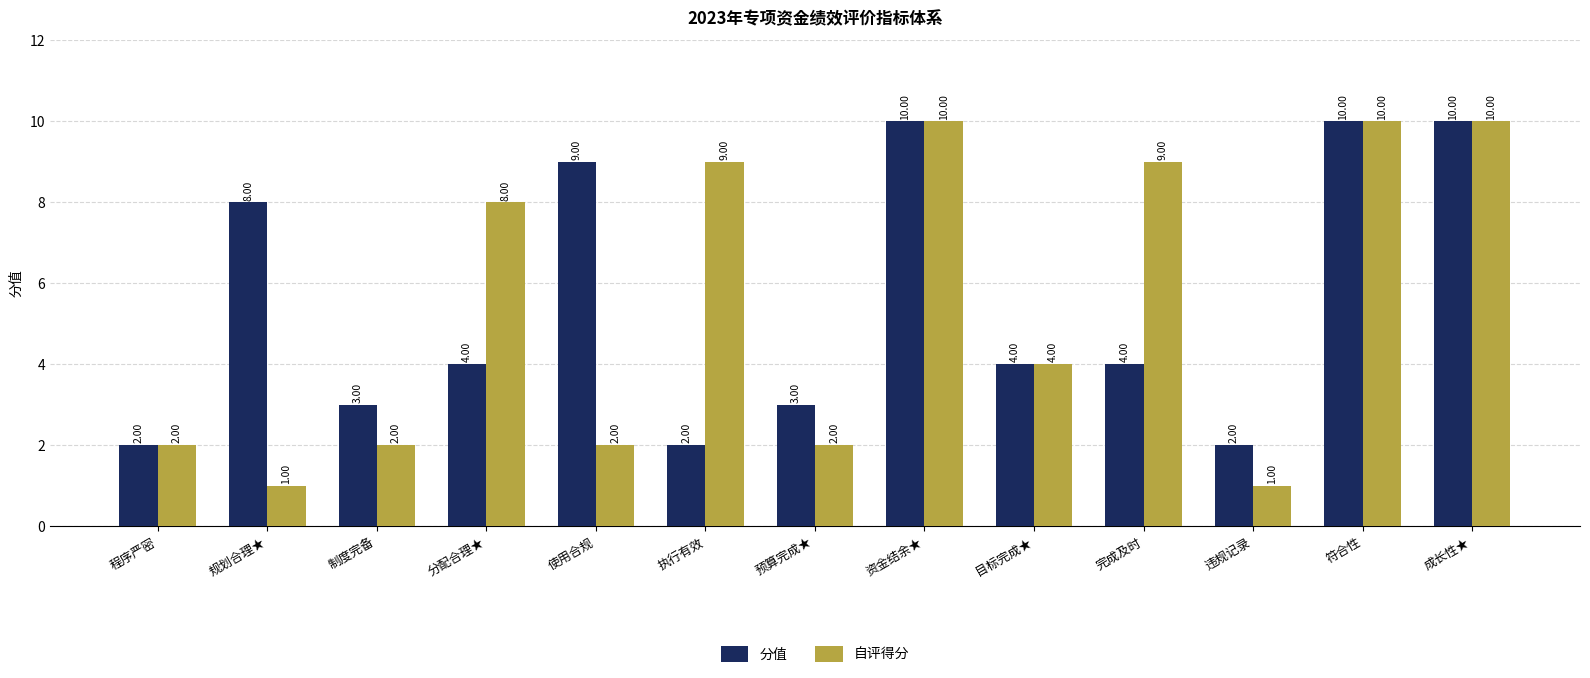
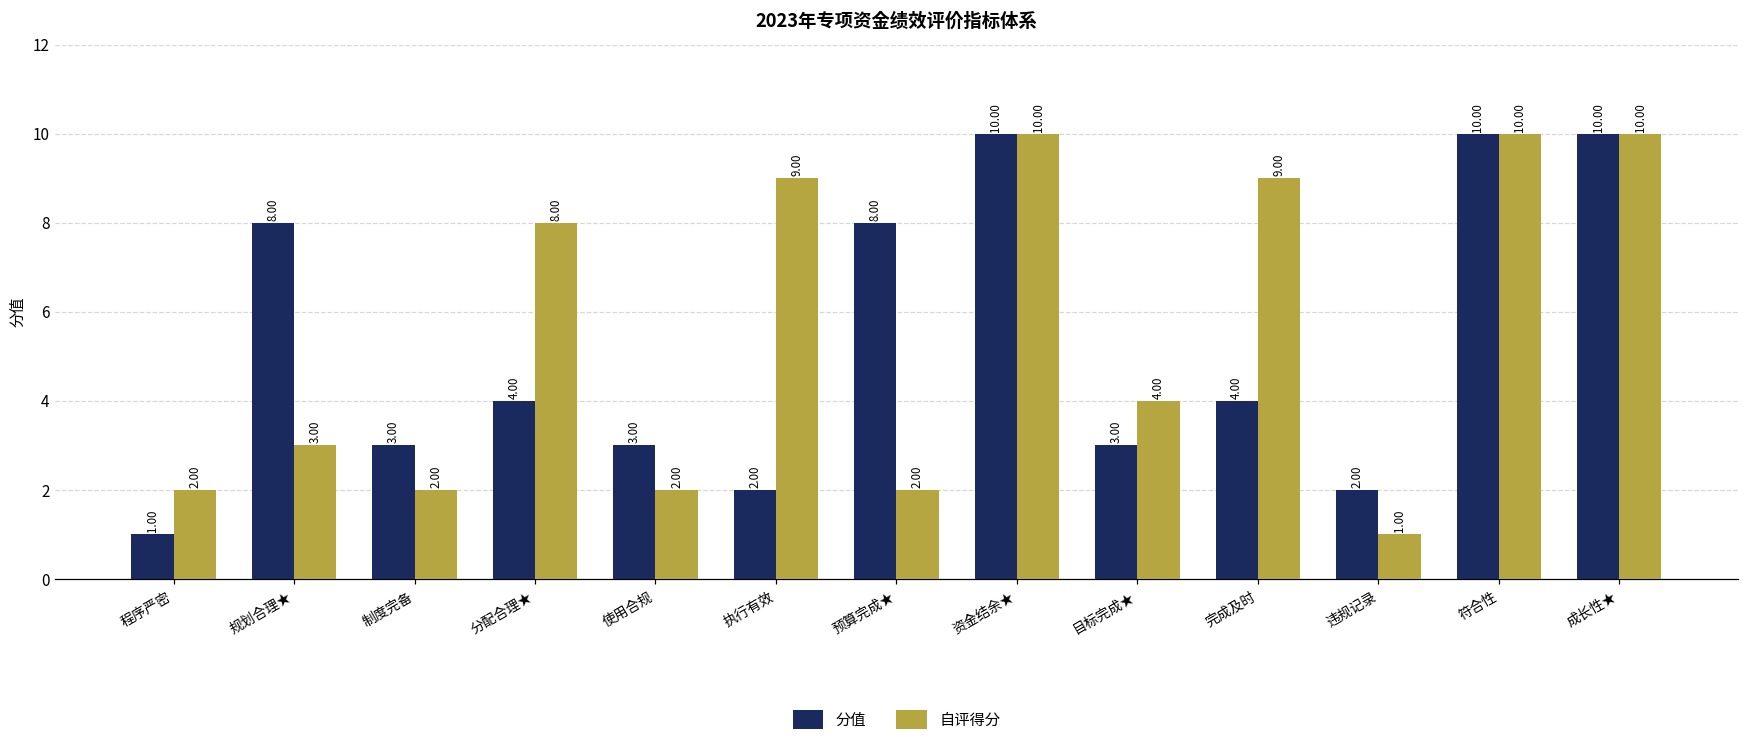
分值, 程序严密: 2.00 -> 1.00
自评得分, 规划合理★: 1.00 -> 3.00
分值, 使用合规: 9.00 -> 3.00
分值, 预算完成★: 3.00 -> 8.00
分值, 目标完成★: 4.00 -> 3.00
